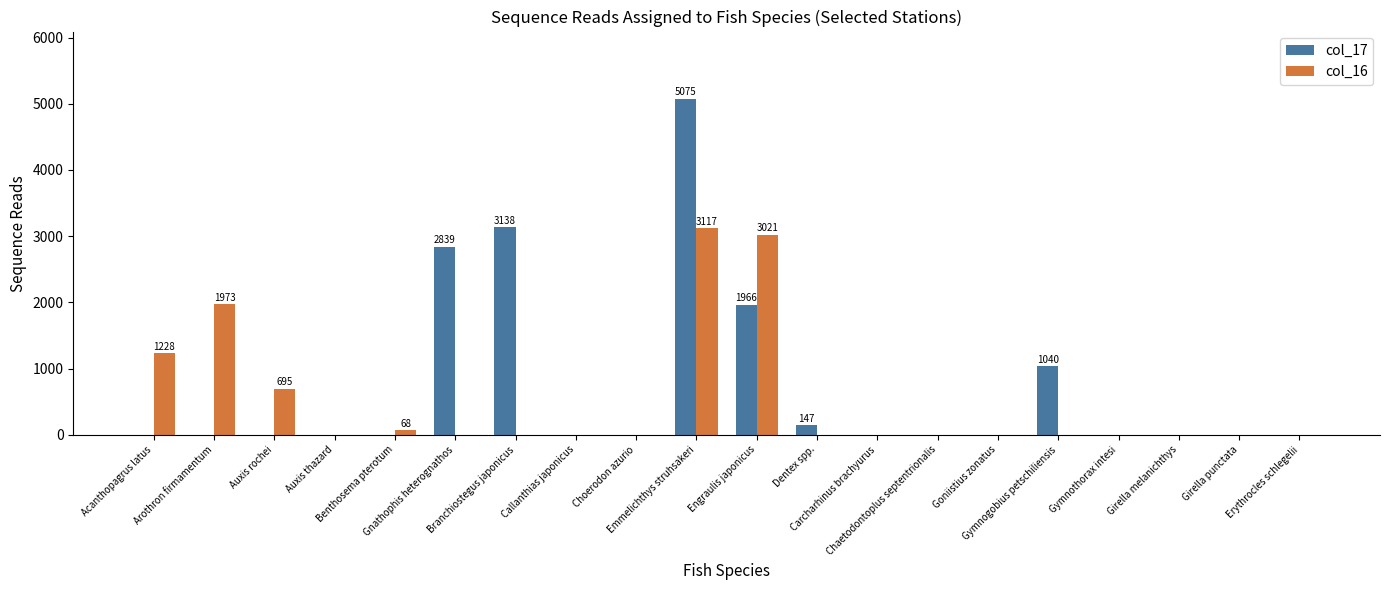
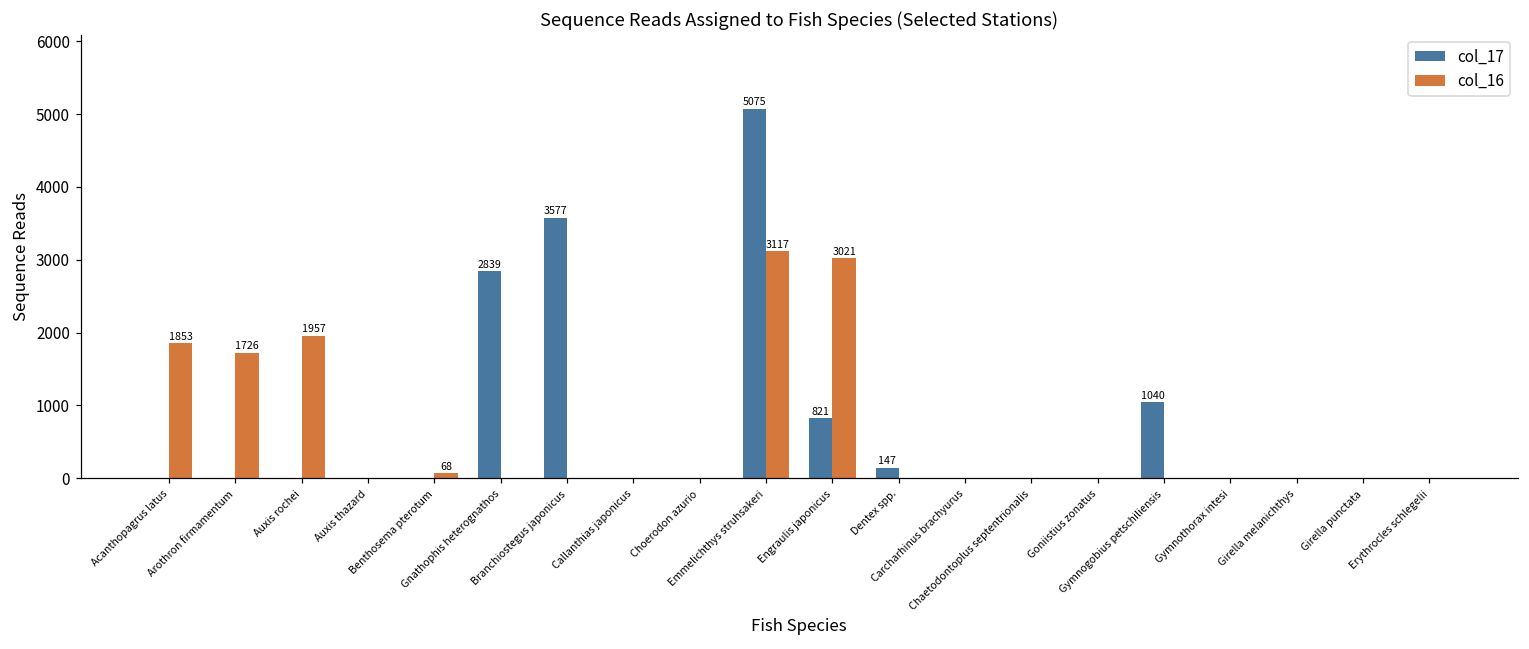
col_16, Acanthopagrus latus: 1228 -> 1853
col_16, Arothron firmamentum: 1973 -> 1726
col_16, Auxis rochei: 695 -> 1957
col_17, Branchiostegus japonicus: 3138 -> 3577
col_17, Engraulis japonicus: 1966 -> 821
